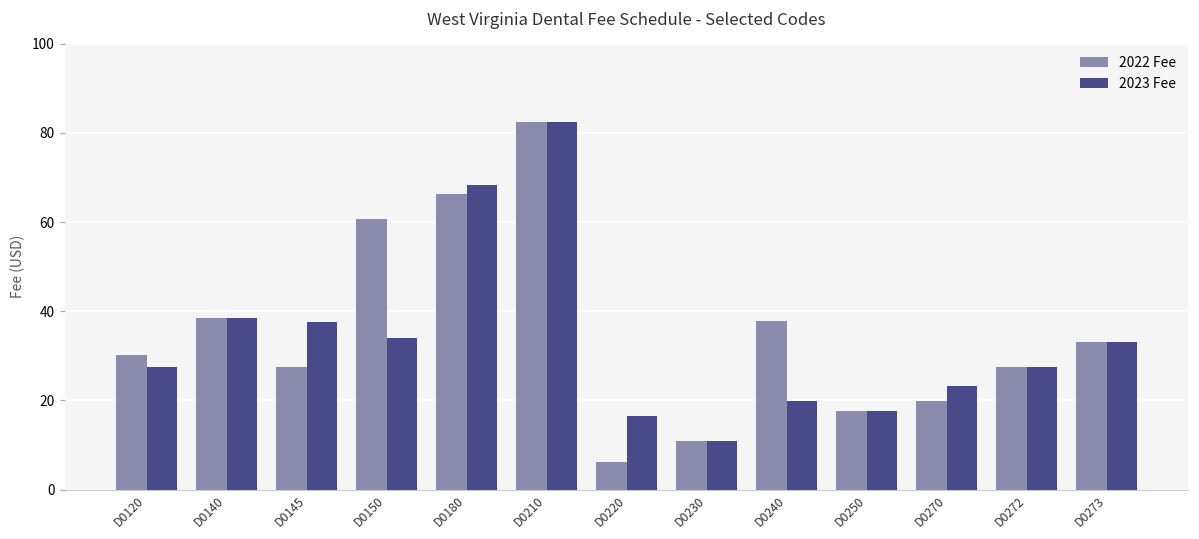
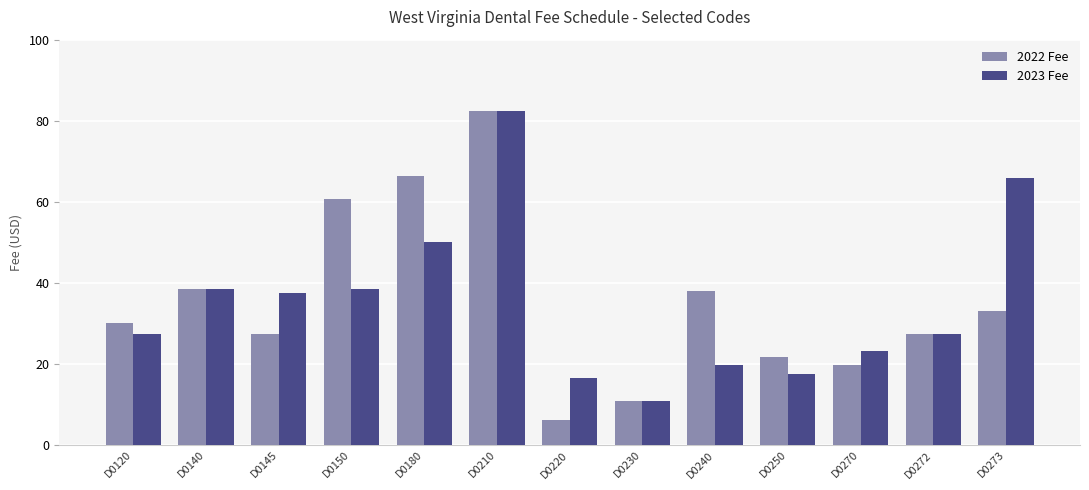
2023 Fee, D0150: 34 -> 39
2023 Fee, D0180: 68 -> 50
2022 Fee, D0250: 18 -> 22
2023 Fee, D0273: 33 -> 66
